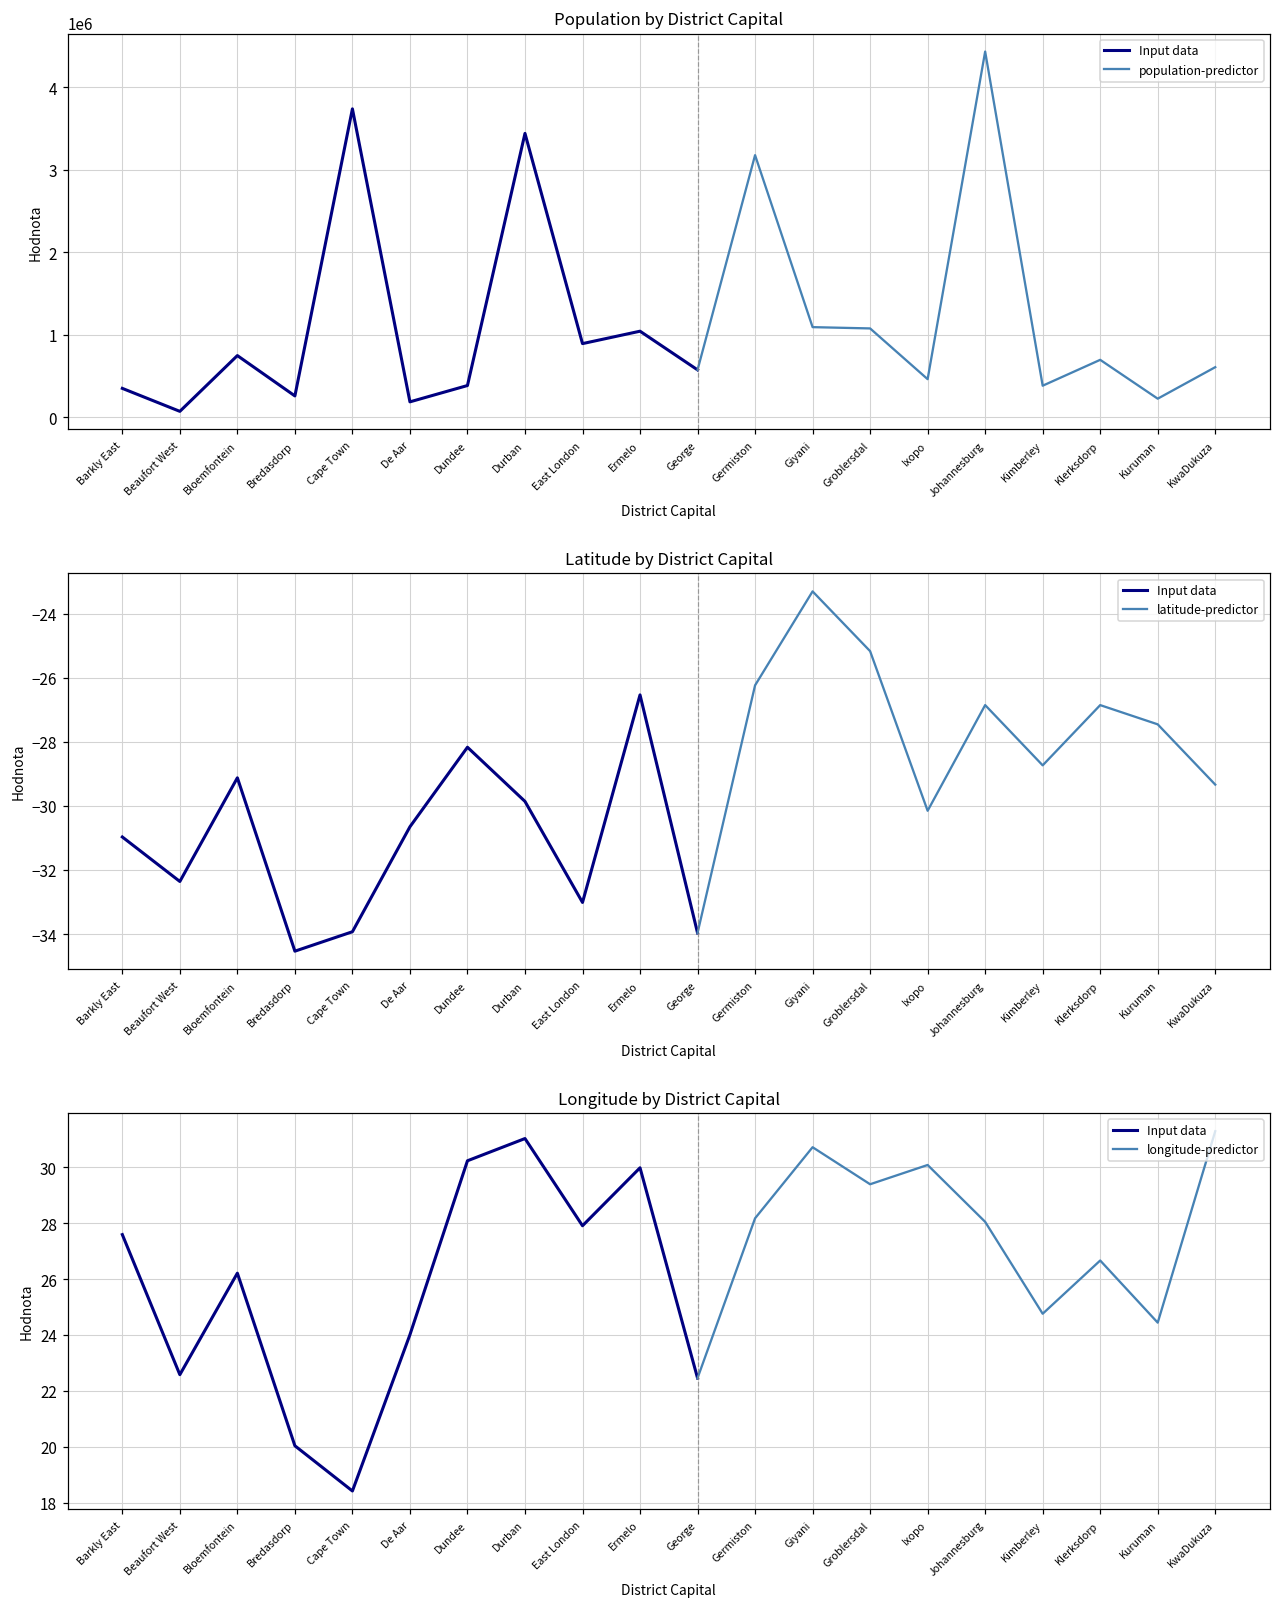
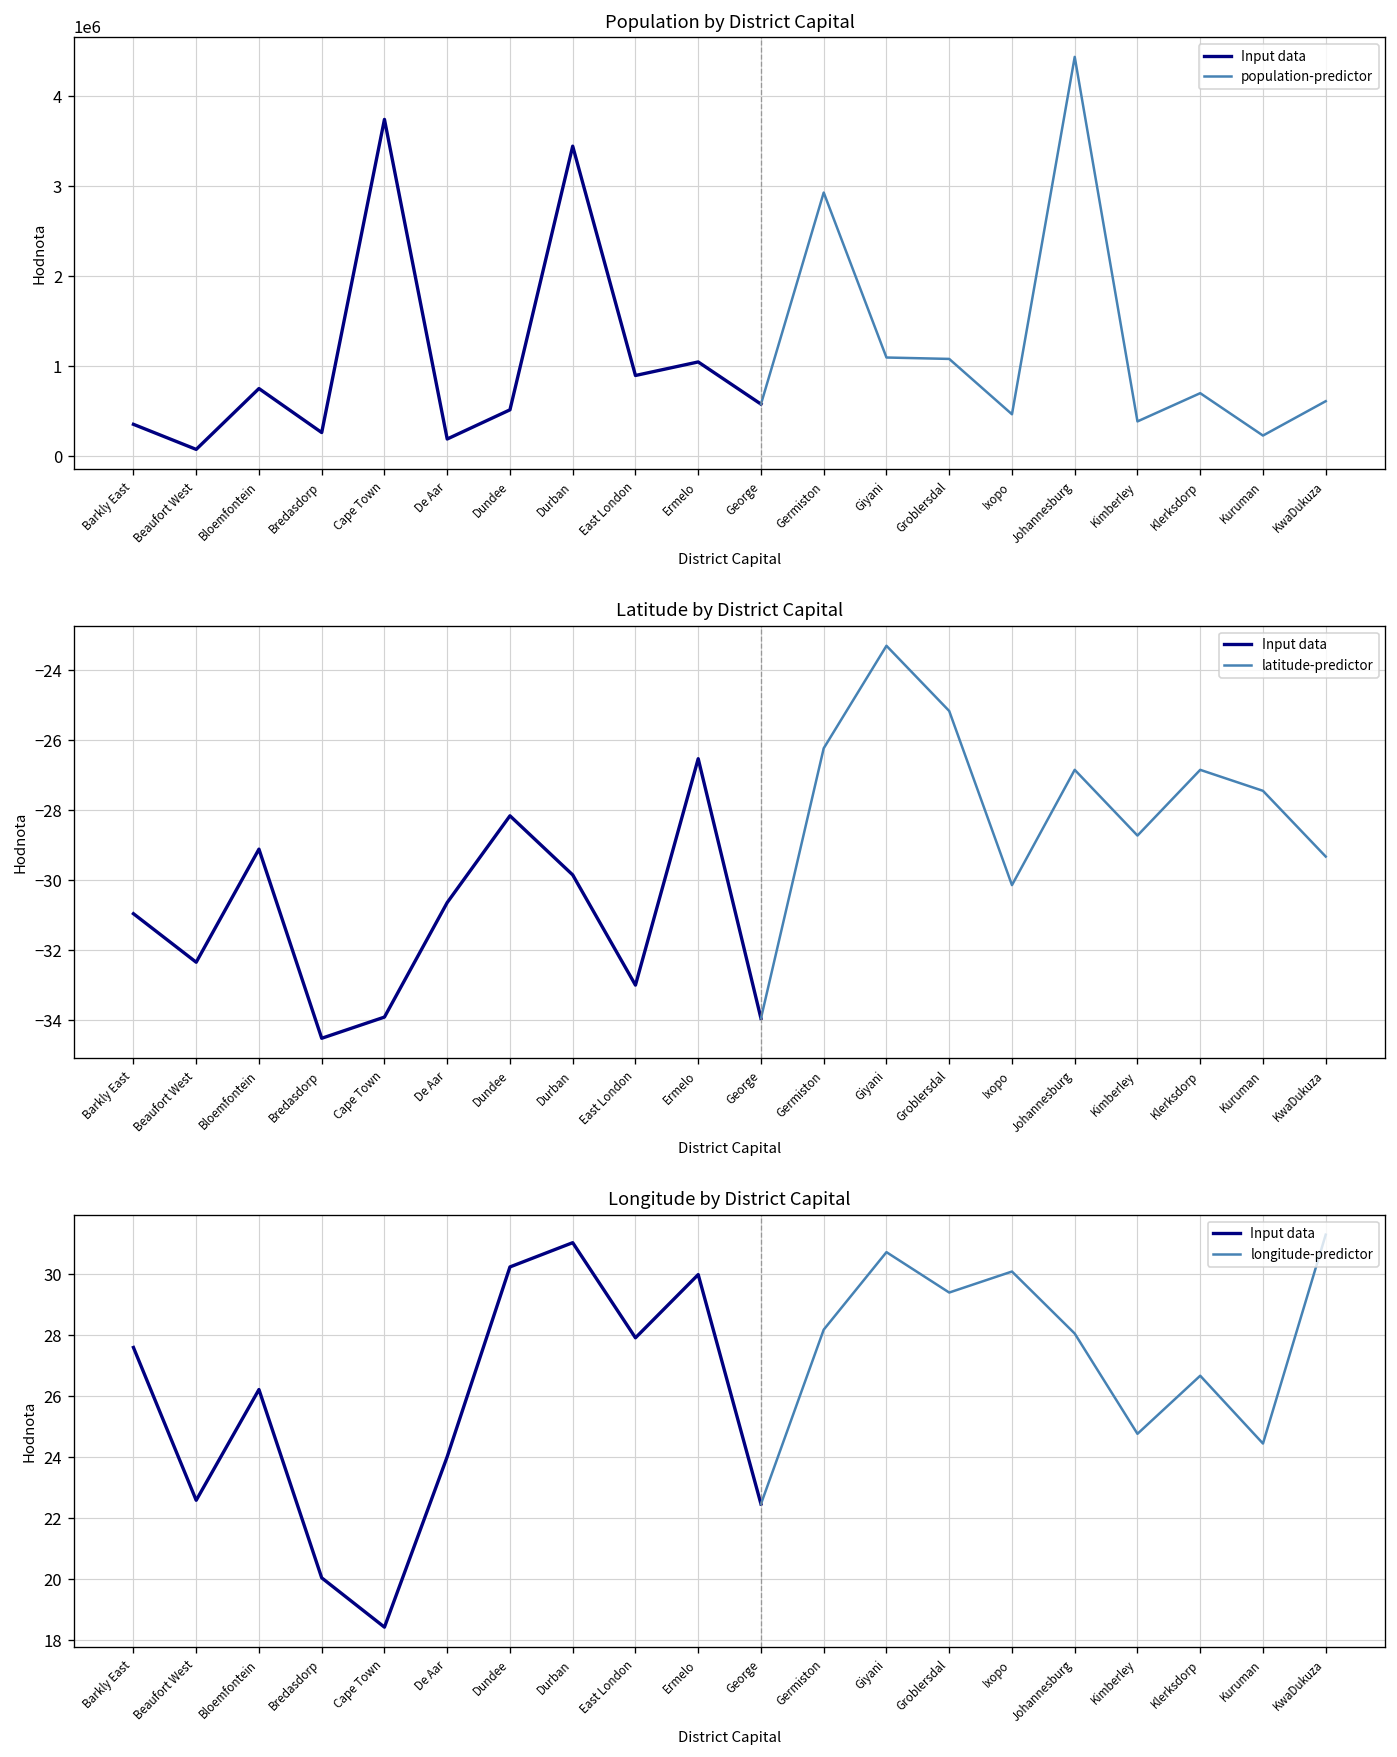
Population by District Capital, Input data, Dundee: 400000 -> 500000
Population by District Capital, population-predictor, Germiston: 3200000 -> 2900000
